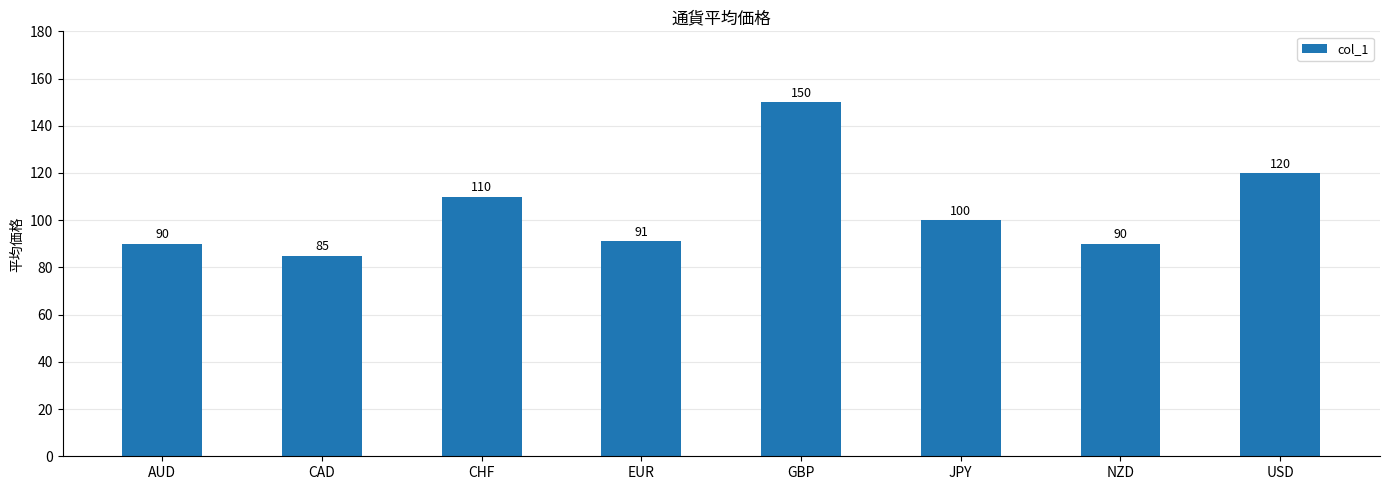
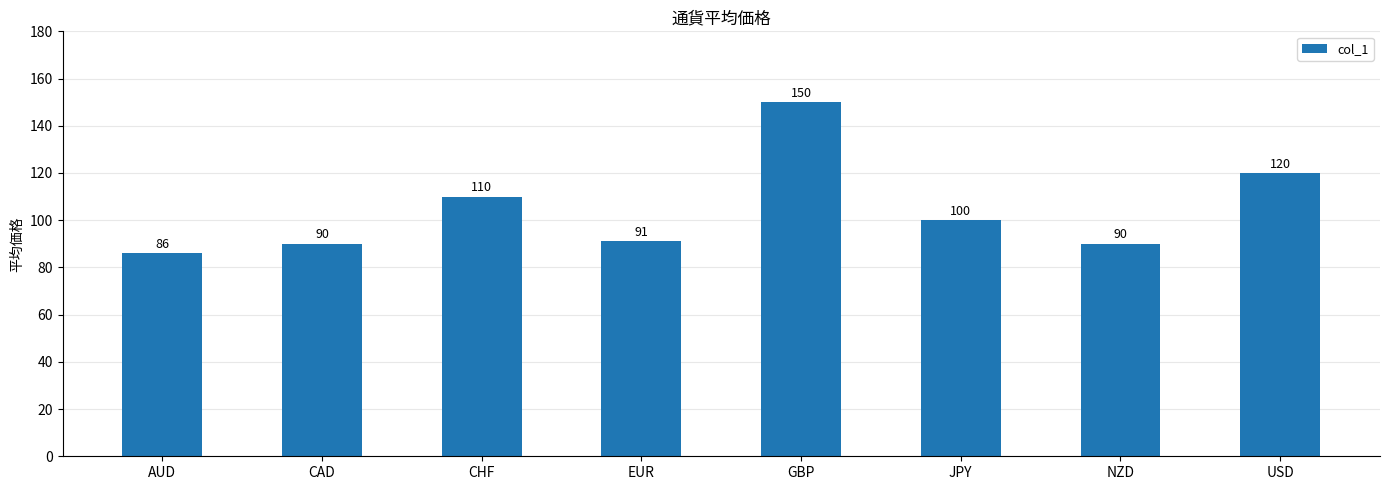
AUD: 90 -> 86
CAD: 85 -> 90
